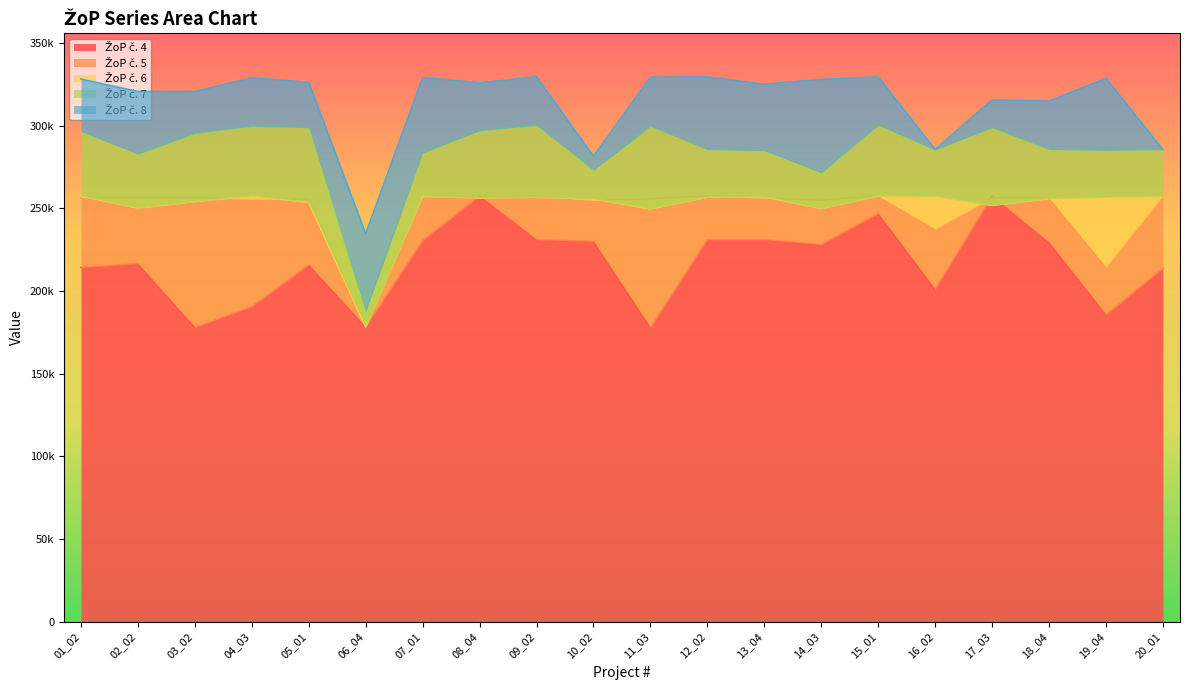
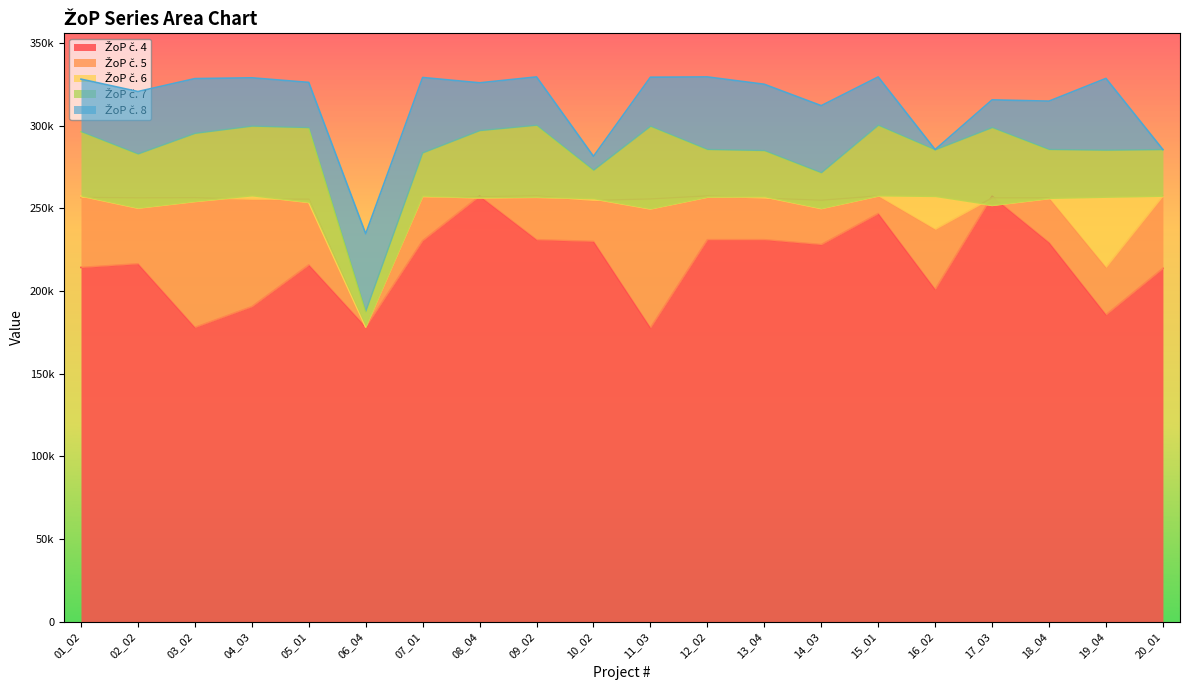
ŽoP č. 8, 03_02: 321000 -> 328000
ŽoP č. 8, 14_03: 328000 -> 312000
